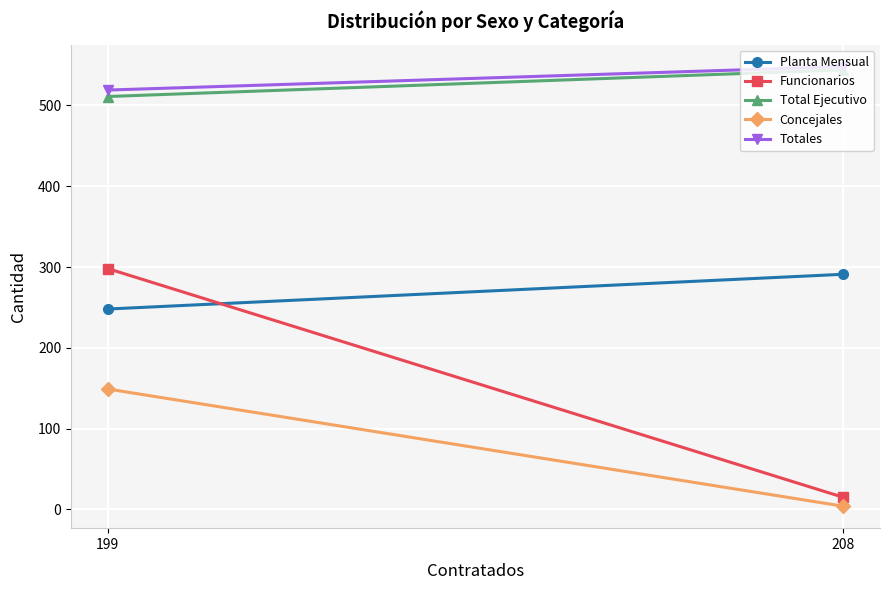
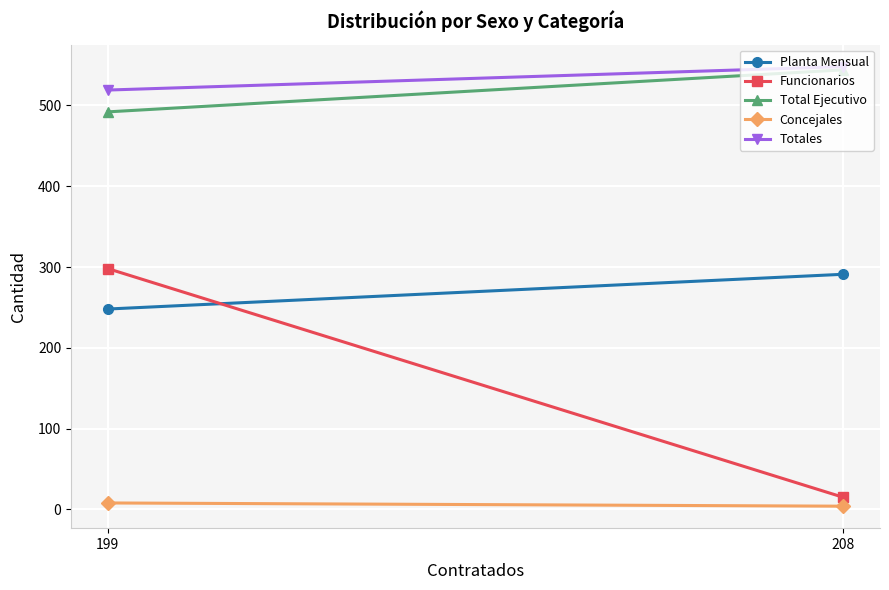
Total Ejecutivo, 199: 510 -> 490
Concejales, 199: 150 -> 10
